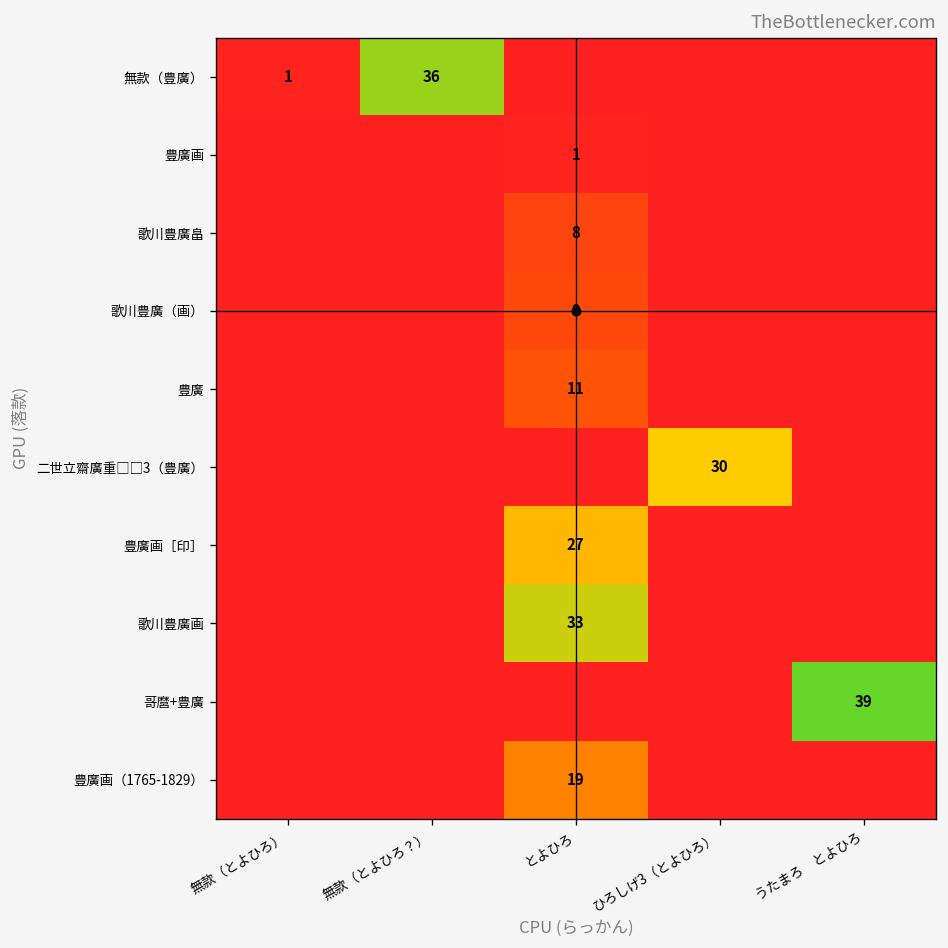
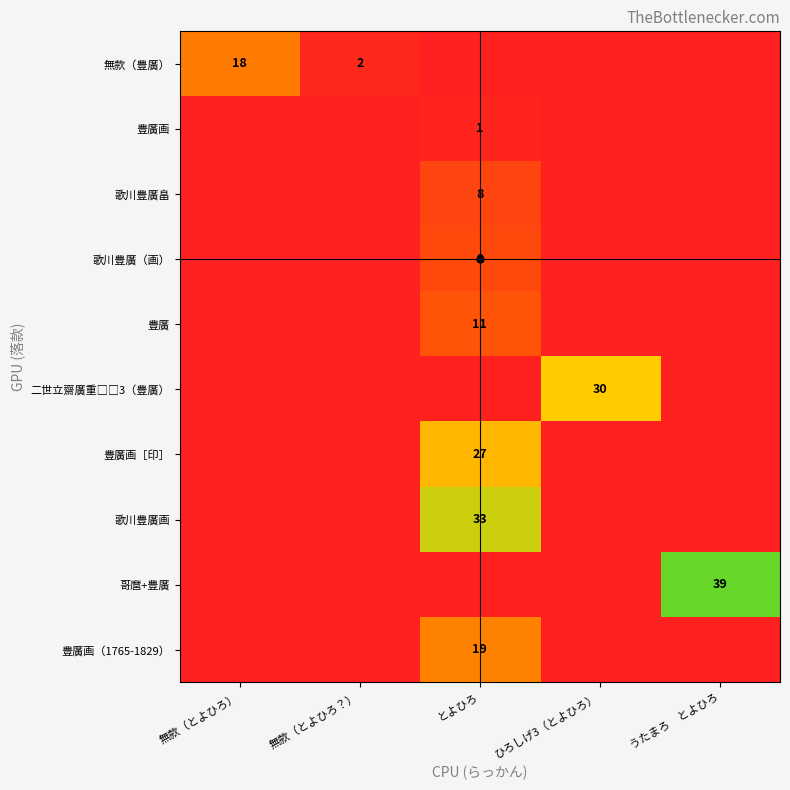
無款（豊廣）, 無款（とよひろ）: 1 -> 18
無款（豊廣）, 無款（とよひろ？）: 36 -> 2
